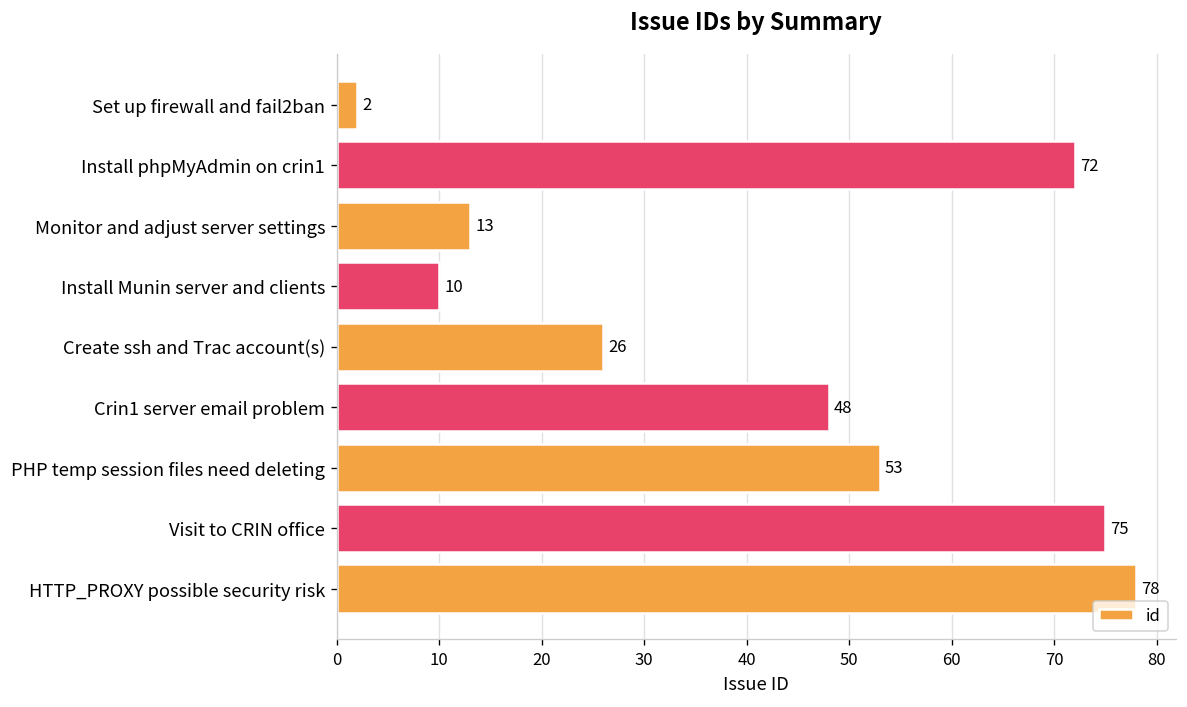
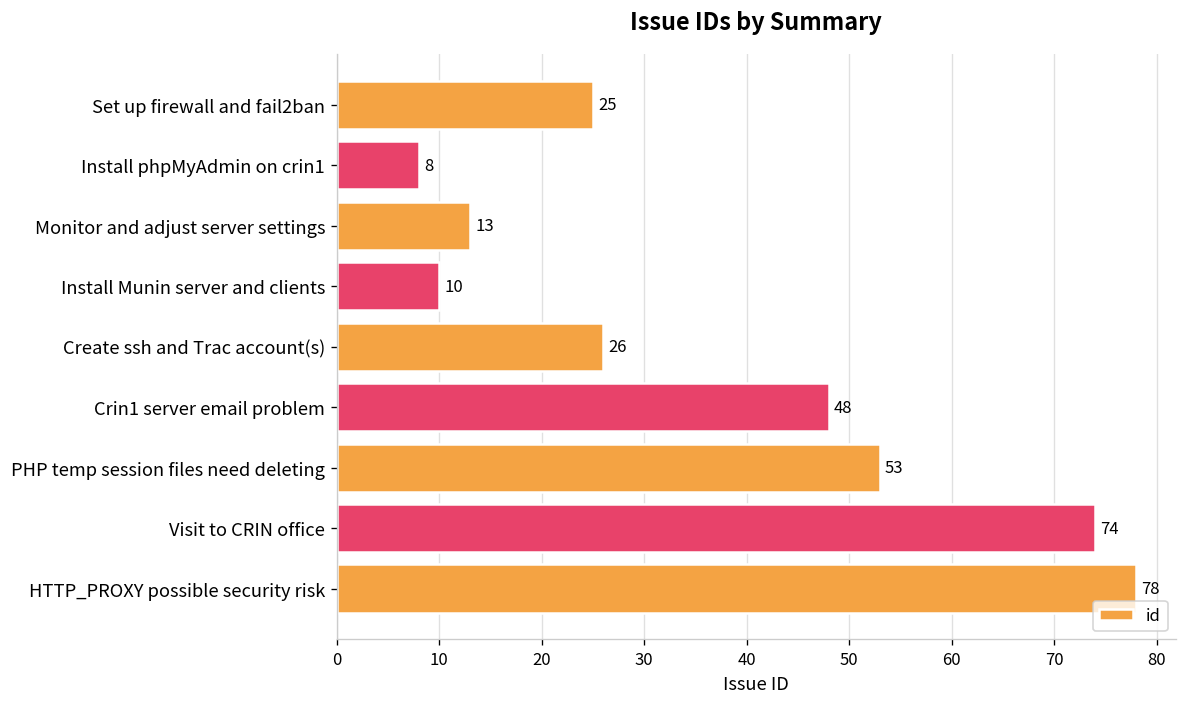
Set up firewall and fail2ban: 2 -> 25
Install phpMyAdmin on crin1: 72 -> 8
Visit to CRIN office: 75 -> 74
